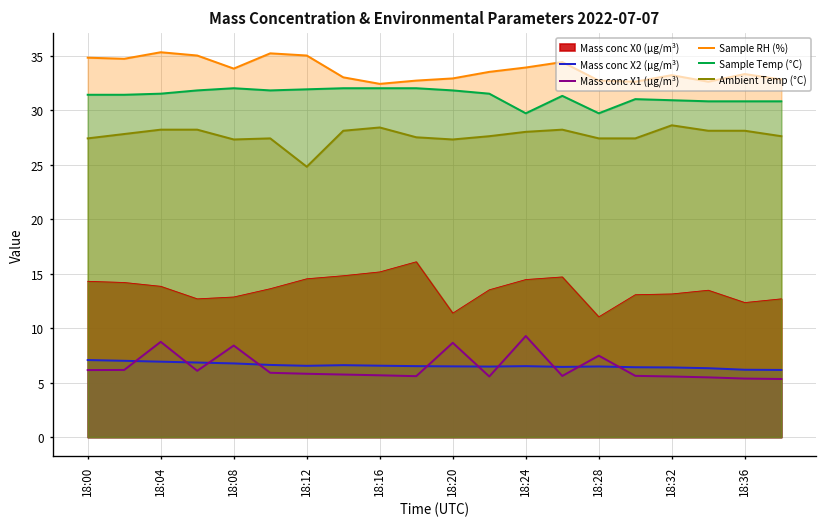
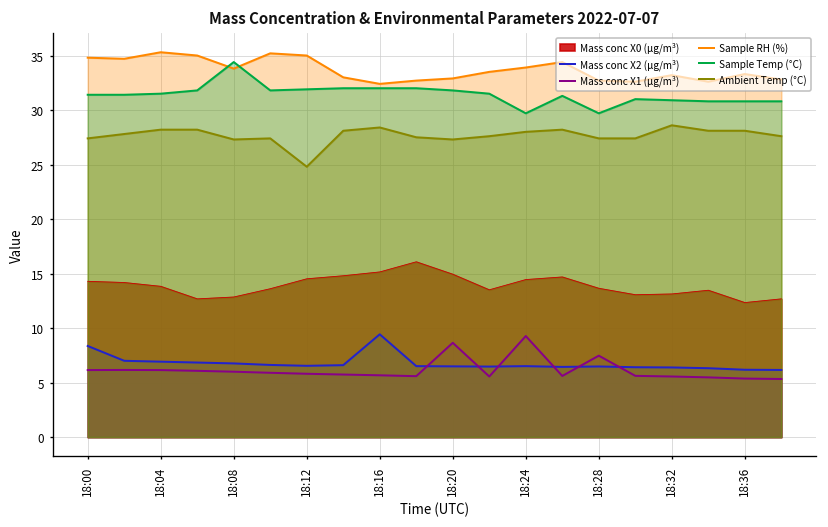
Mass conc X2 (μg/m³), 18:00: 7 -> 8
Mass conc X1 (μg/m³), 18:04: 9 -> 6
Mass conc X1 (μg/m³), 18:08: 8 -> 6
Sample Temp (°C), 18:08: 32 -> 34
Mass conc X2 (μg/m³), 18:16: 7 -> 9
Mass conc X0 (μg/m³), 18:20: 11 -> 15
Mass conc X0 (μg/m³), 18:28: 11 -> 14
